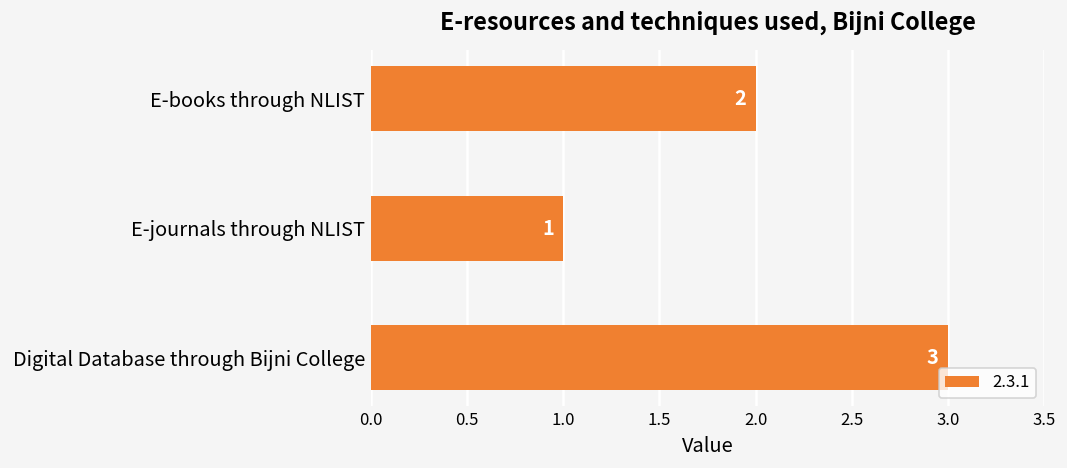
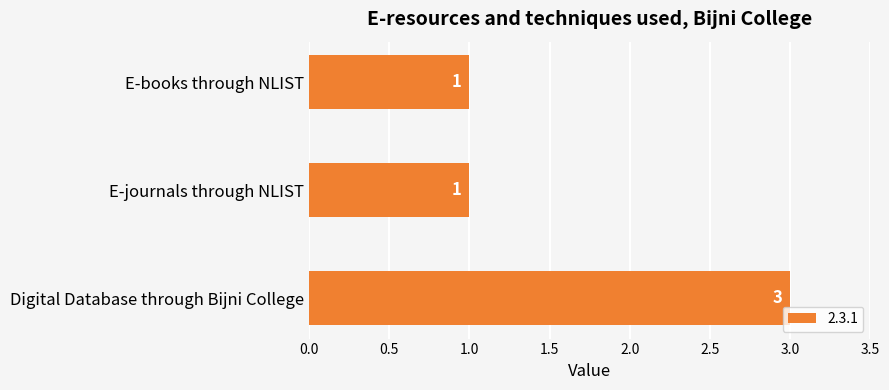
E-books through NLIST: 2 -> 1
